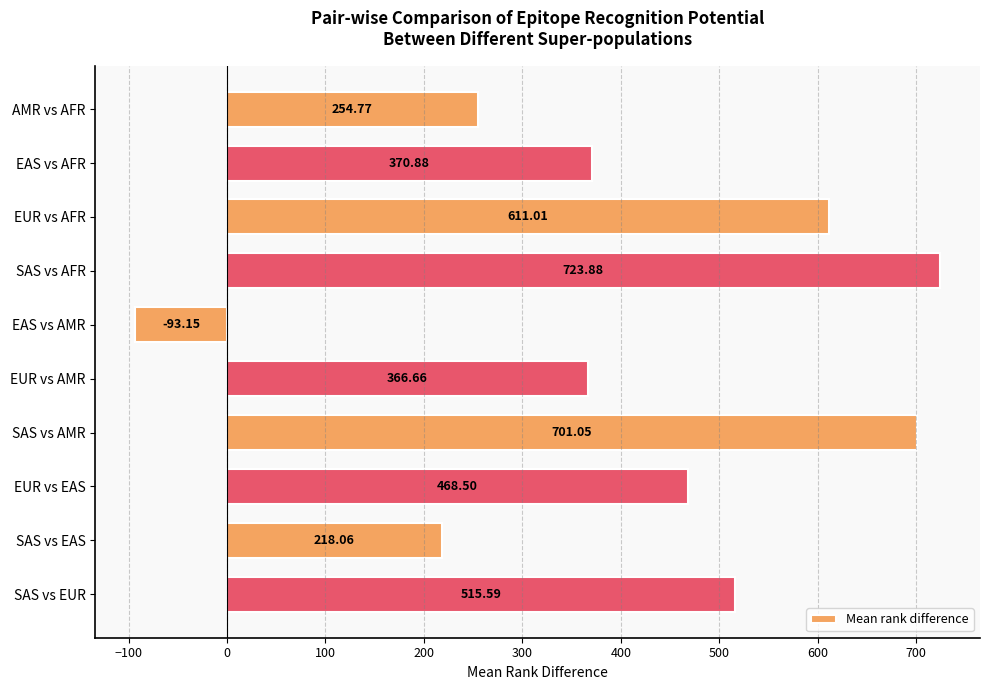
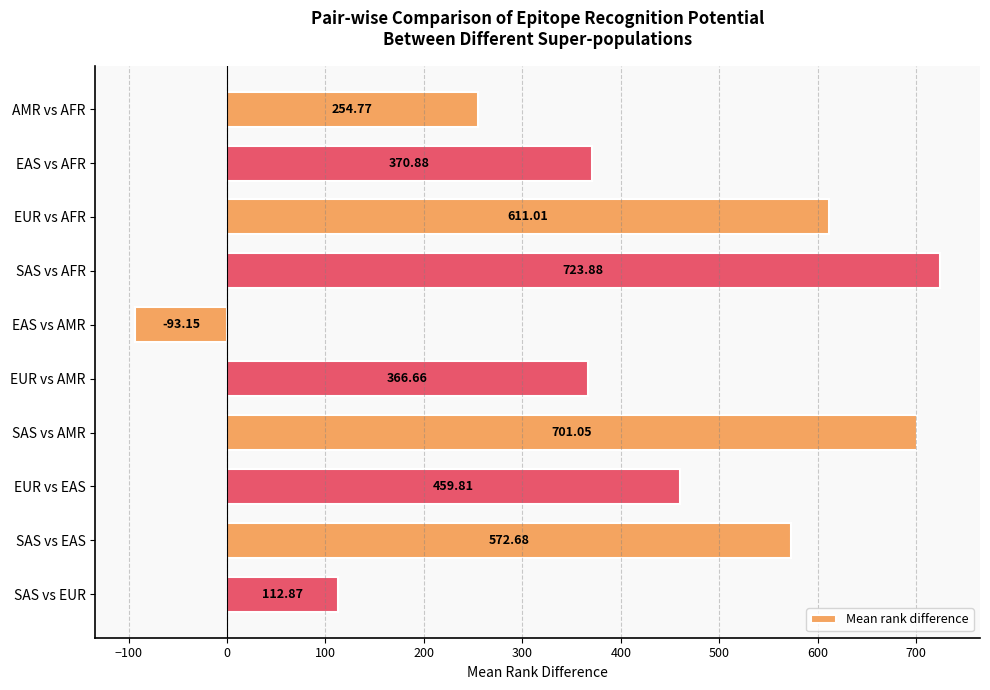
EUR vs EAS: 468.50 -> 459.81
SAS vs EAS: 218.06 -> 572.68
SAS vs EUR: 515.59 -> 112.87
